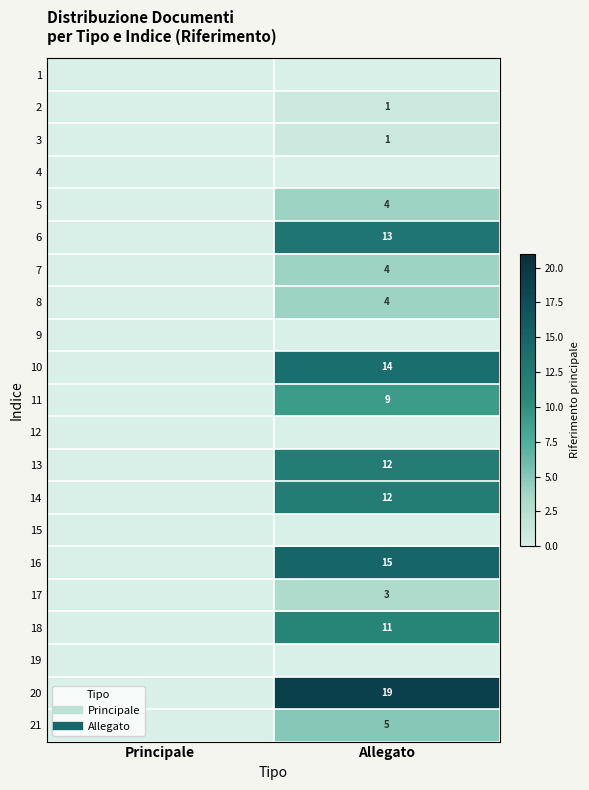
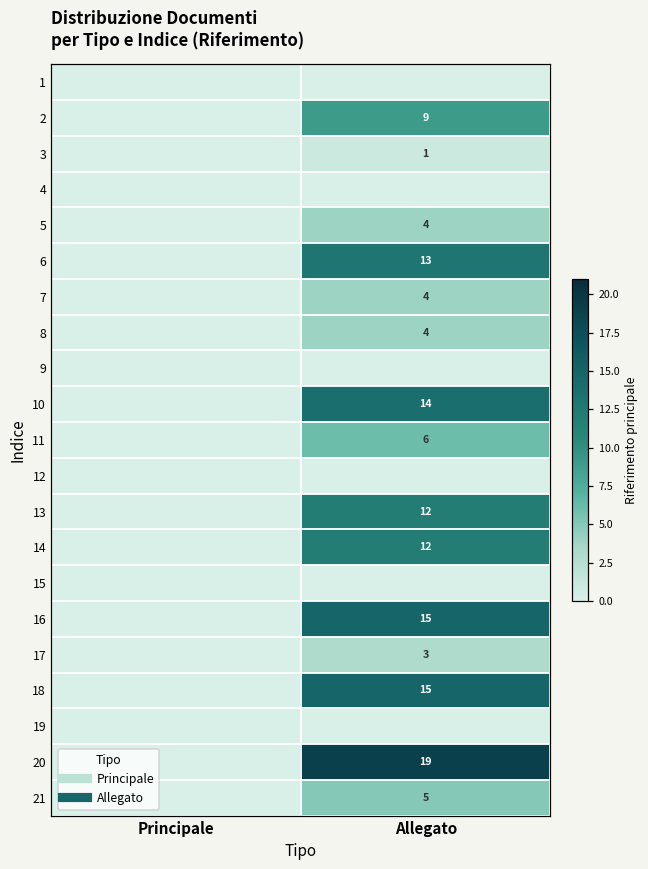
2, Allegato: 1 -> 9
11, Allegato: 9 -> 6
18, Allegato: 11 -> 15
